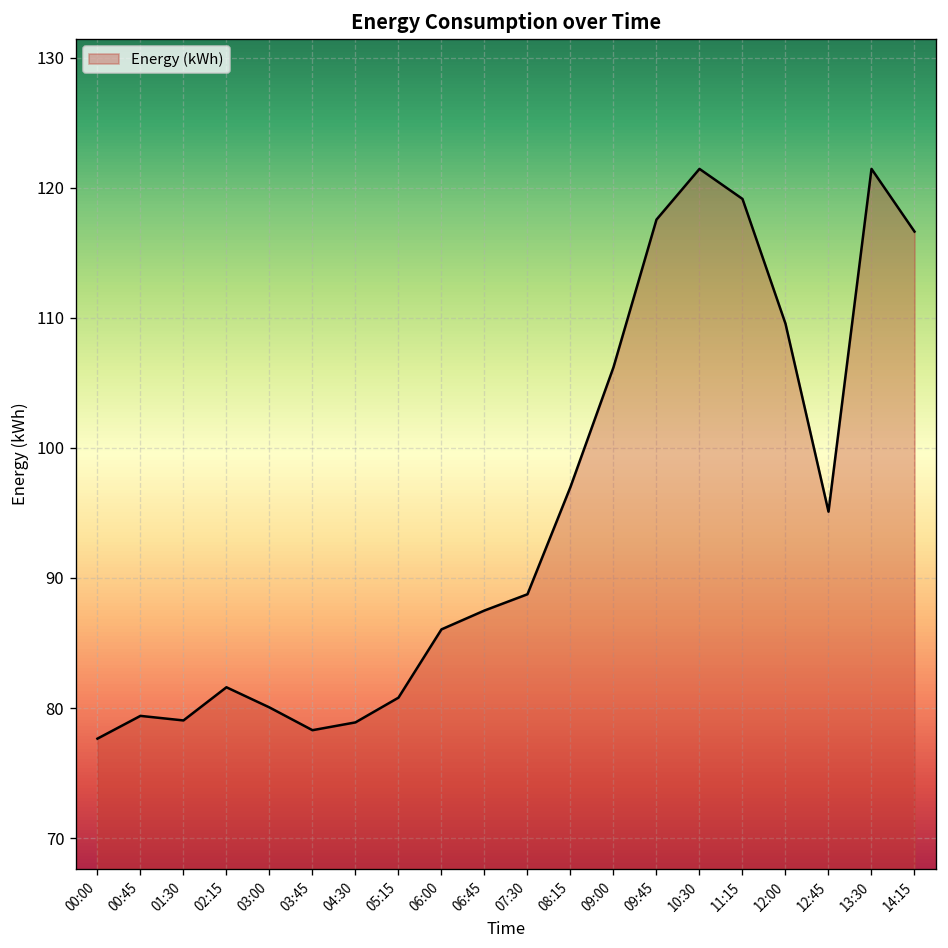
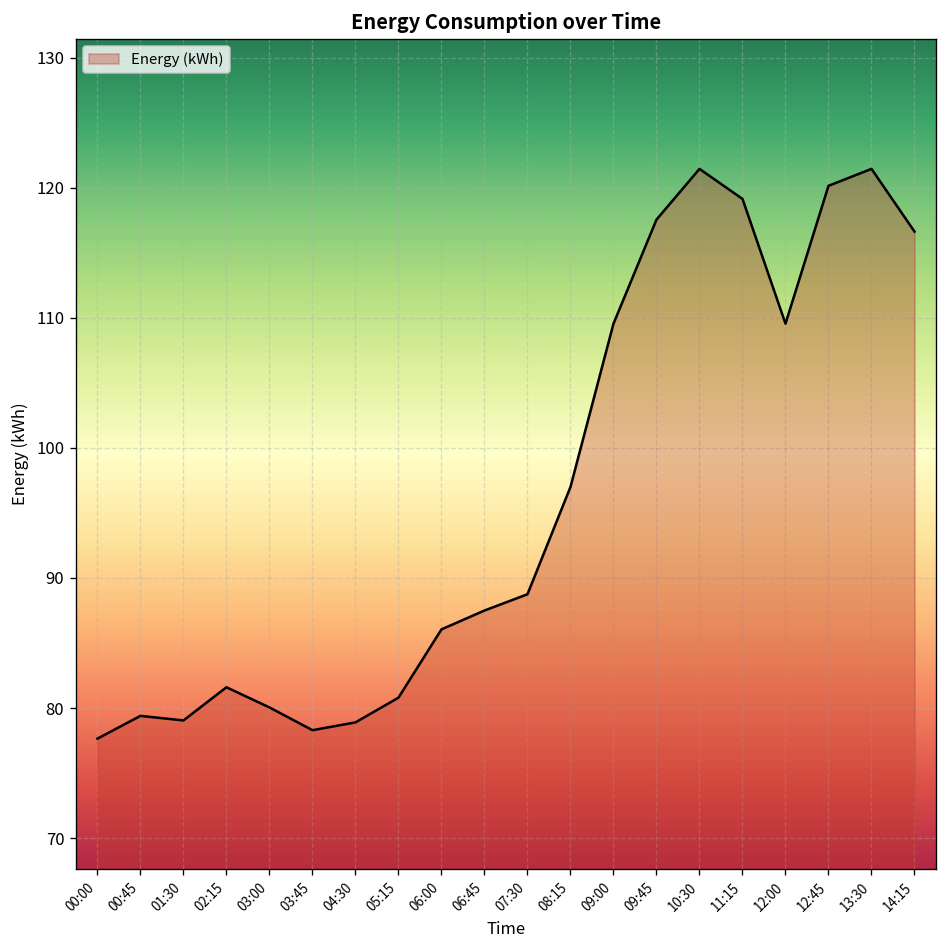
09:00: 106.2 -> 109.6
12:45: 95.1 -> 120.2
